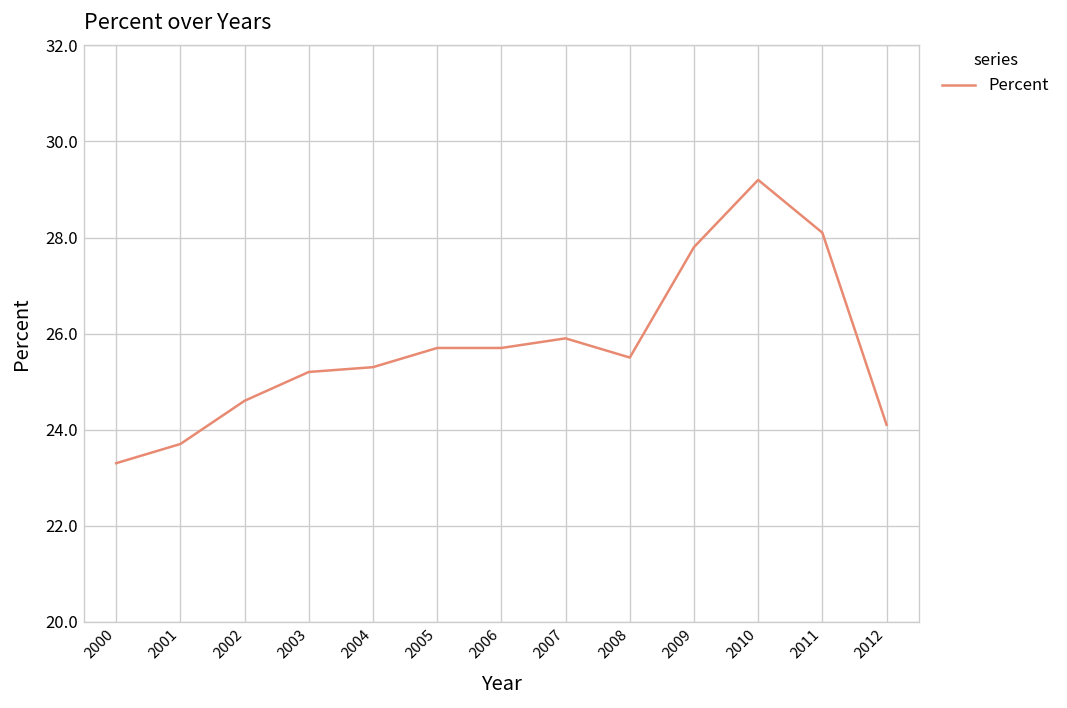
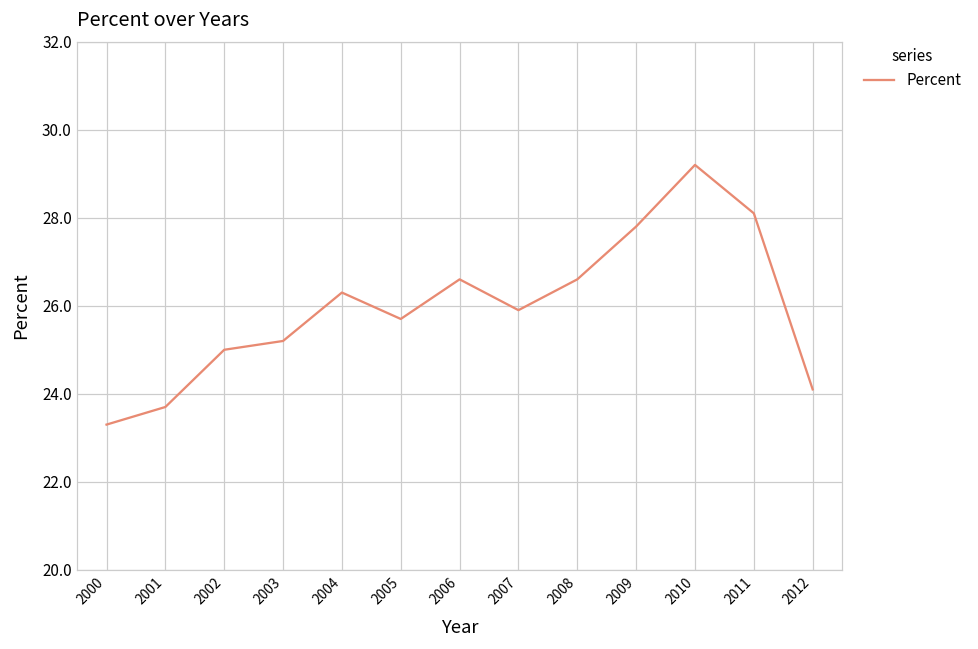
2002: 24.6 -> 25.0
2004: 25.3 -> 26.3
2006: 25.7 -> 26.6
2008: 25.5 -> 26.6
